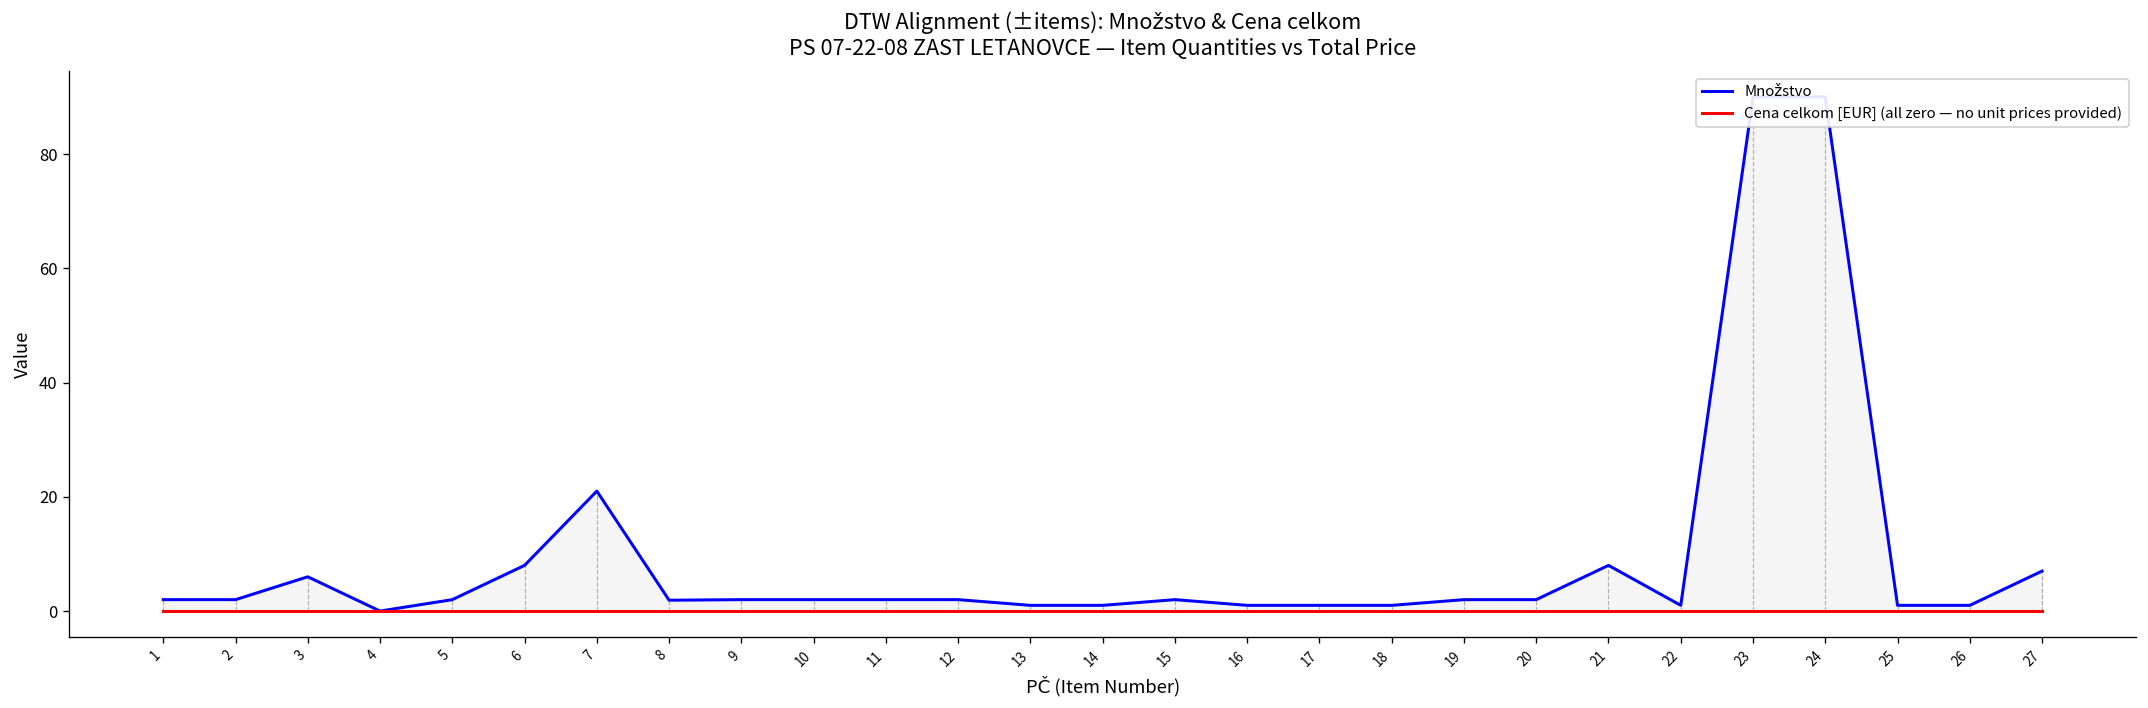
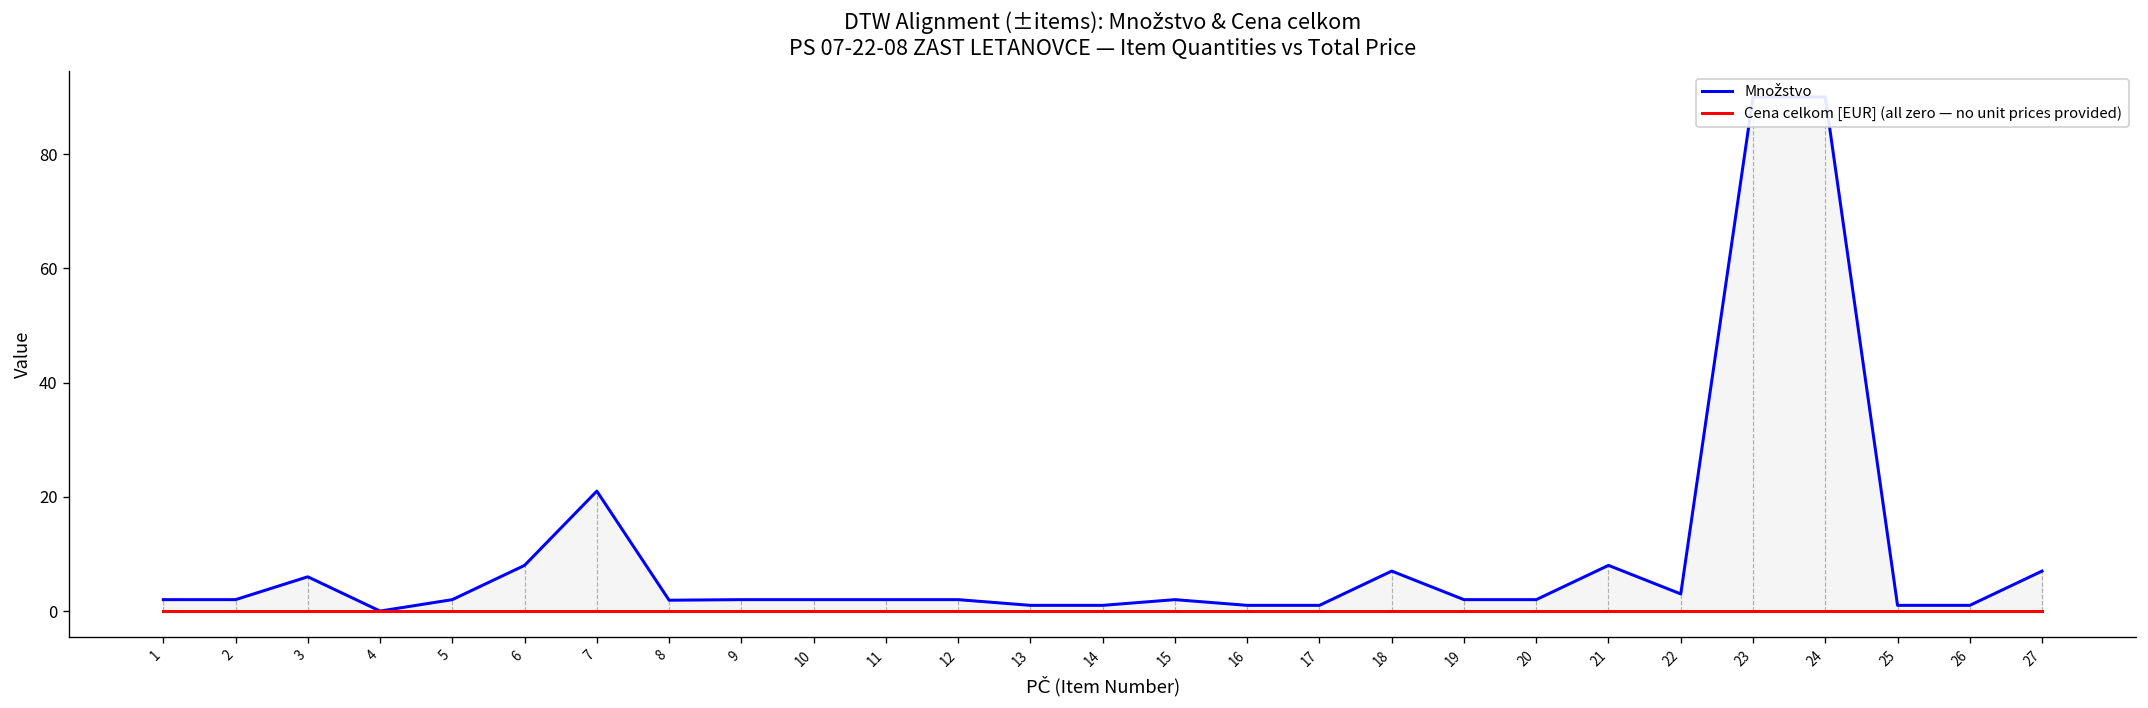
Množstvo, 18: 1 -> 7
Množstvo, 22: 1 -> 3
